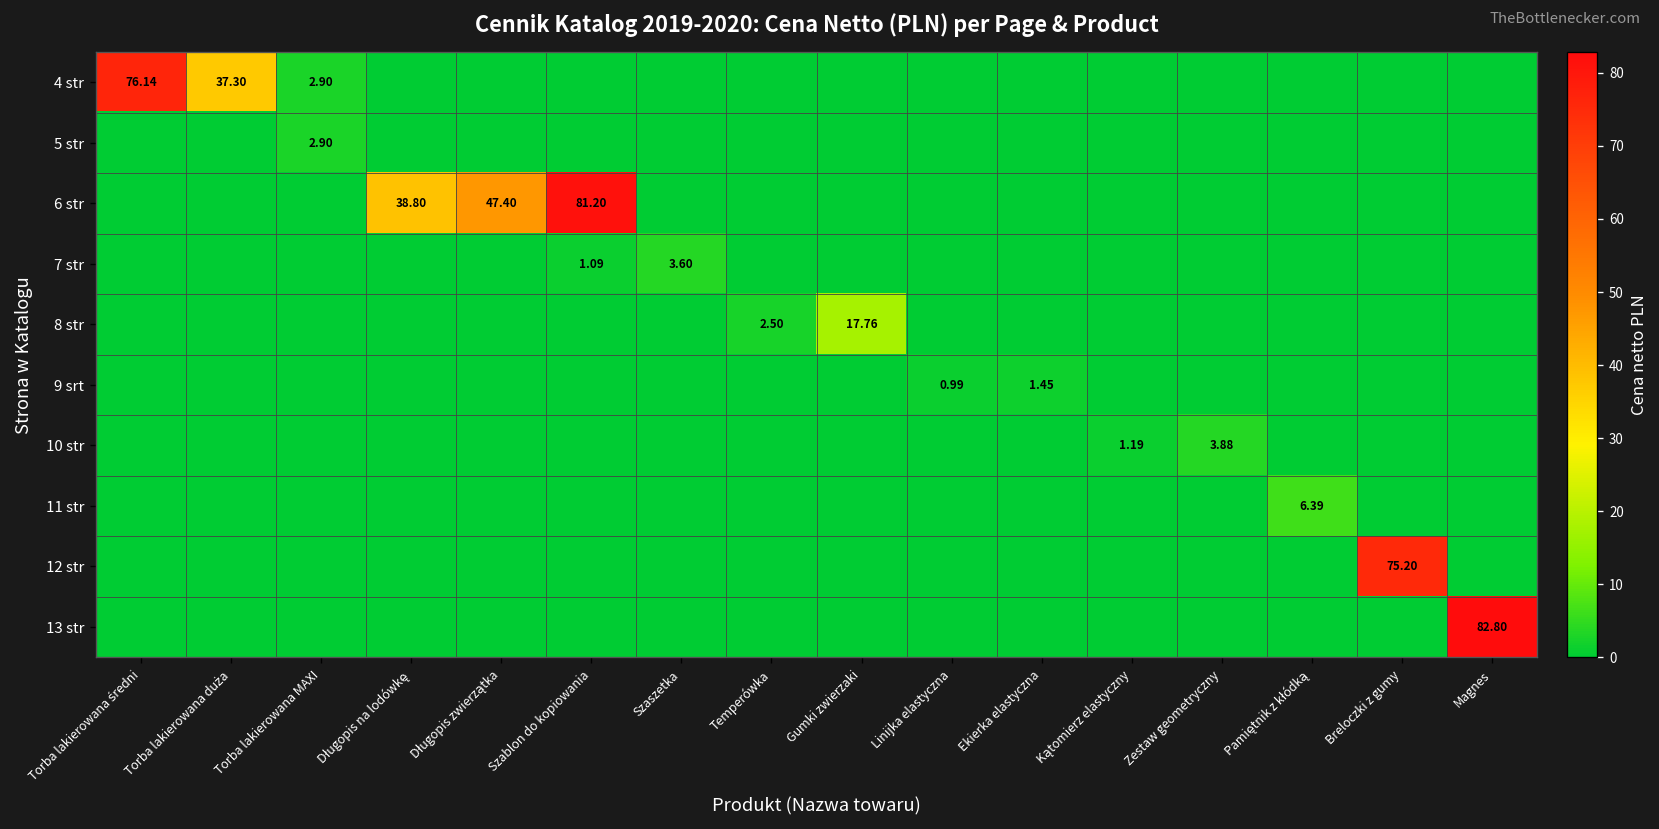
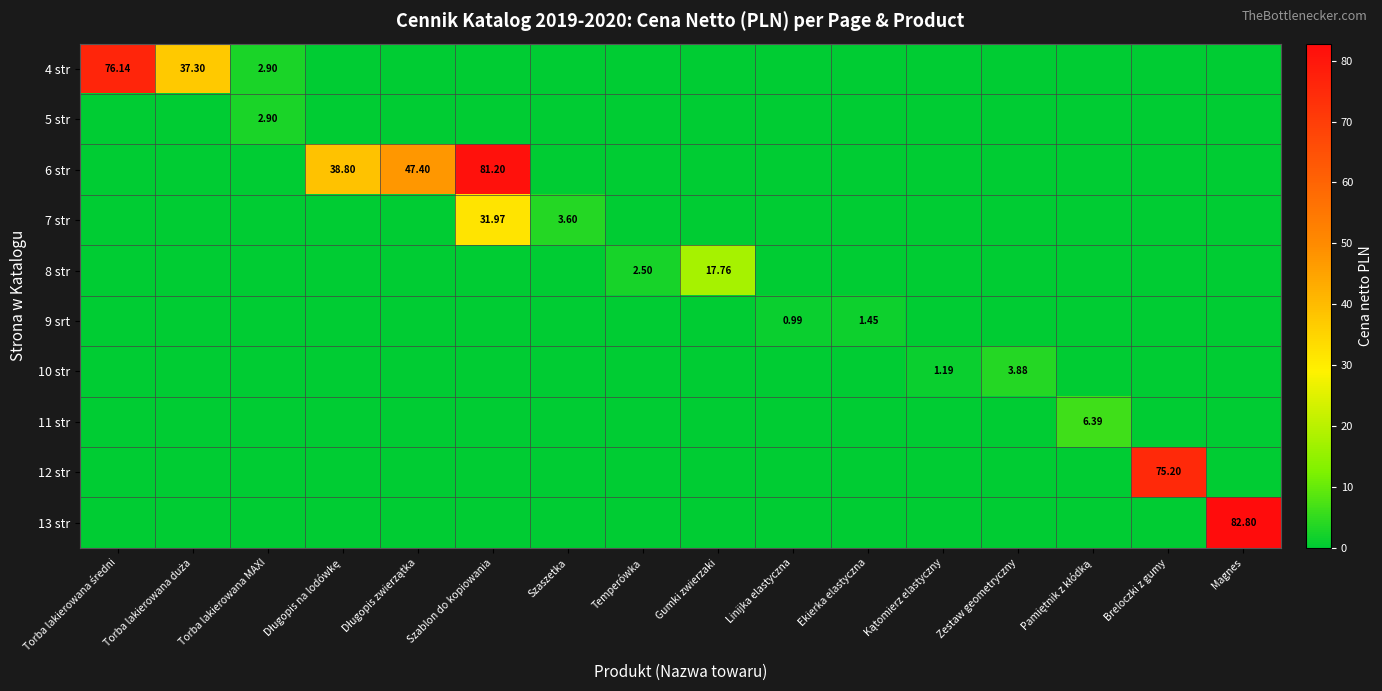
7 str, Szablon do kopiowania: 1.09 -> 31.97
